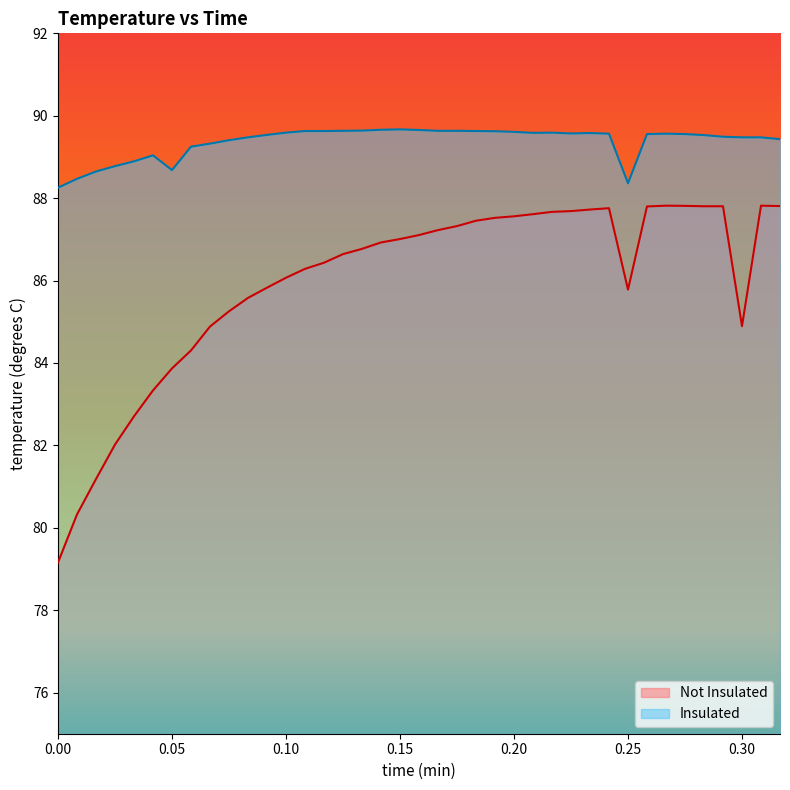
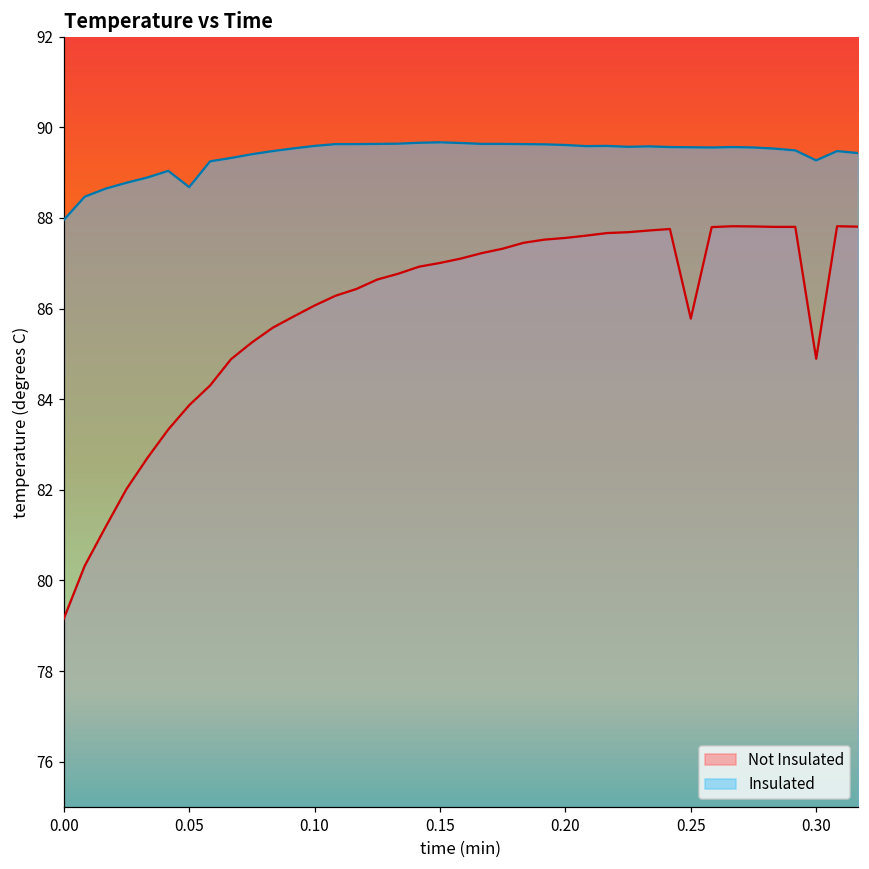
Insulated, 0.00: 88.3 -> 88.0
Insulated, 0.25: 88.4 -> 89.6
Insulated, 0.30: 89.5 -> 89.3
